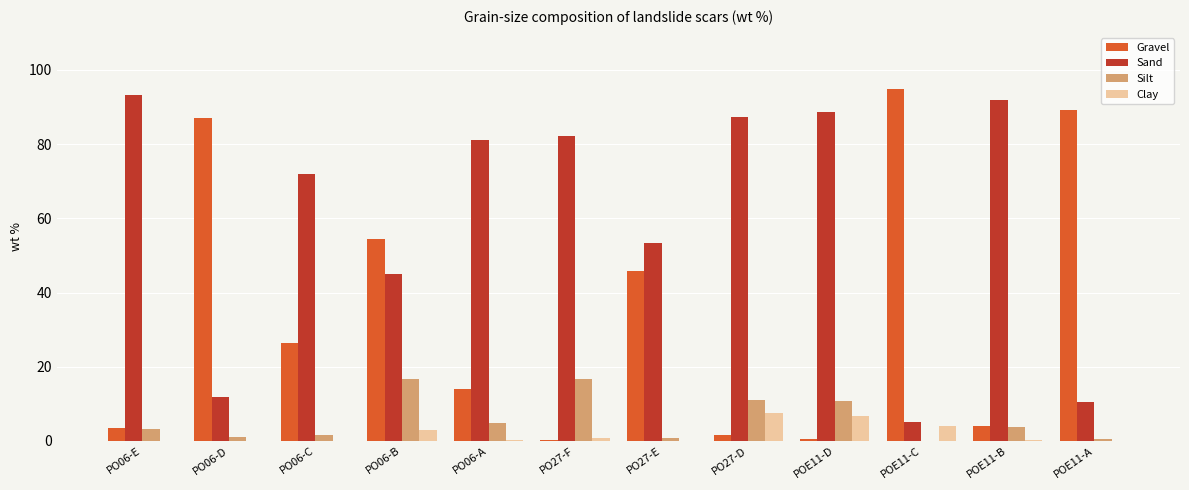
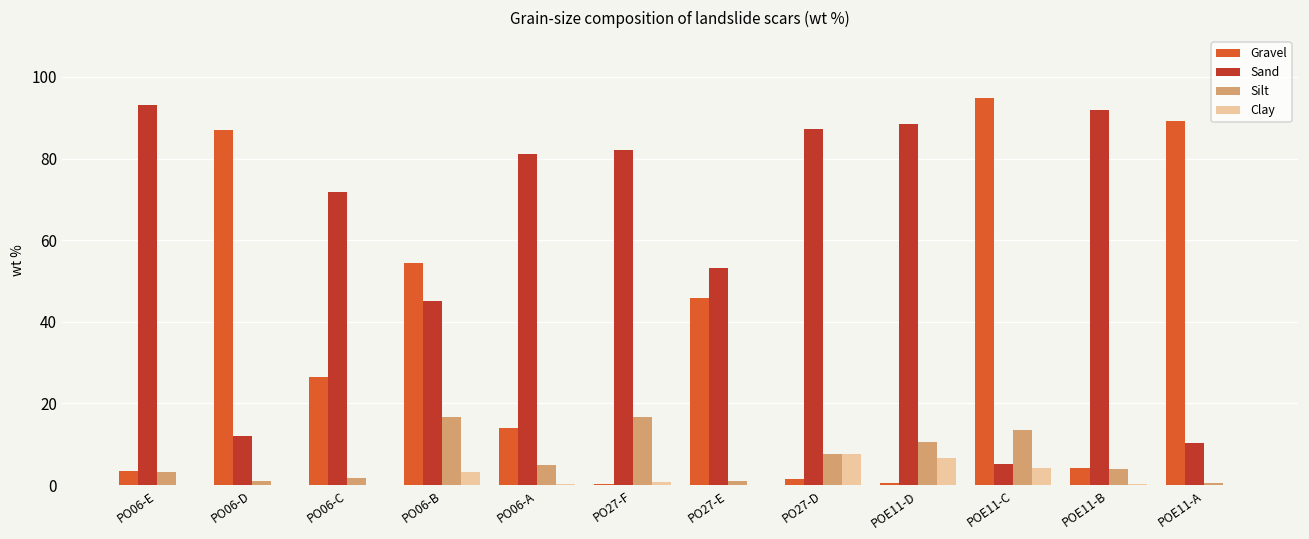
Silt, PO27-D: 11 -> 8
Silt, POE11-C: 0 -> 14
